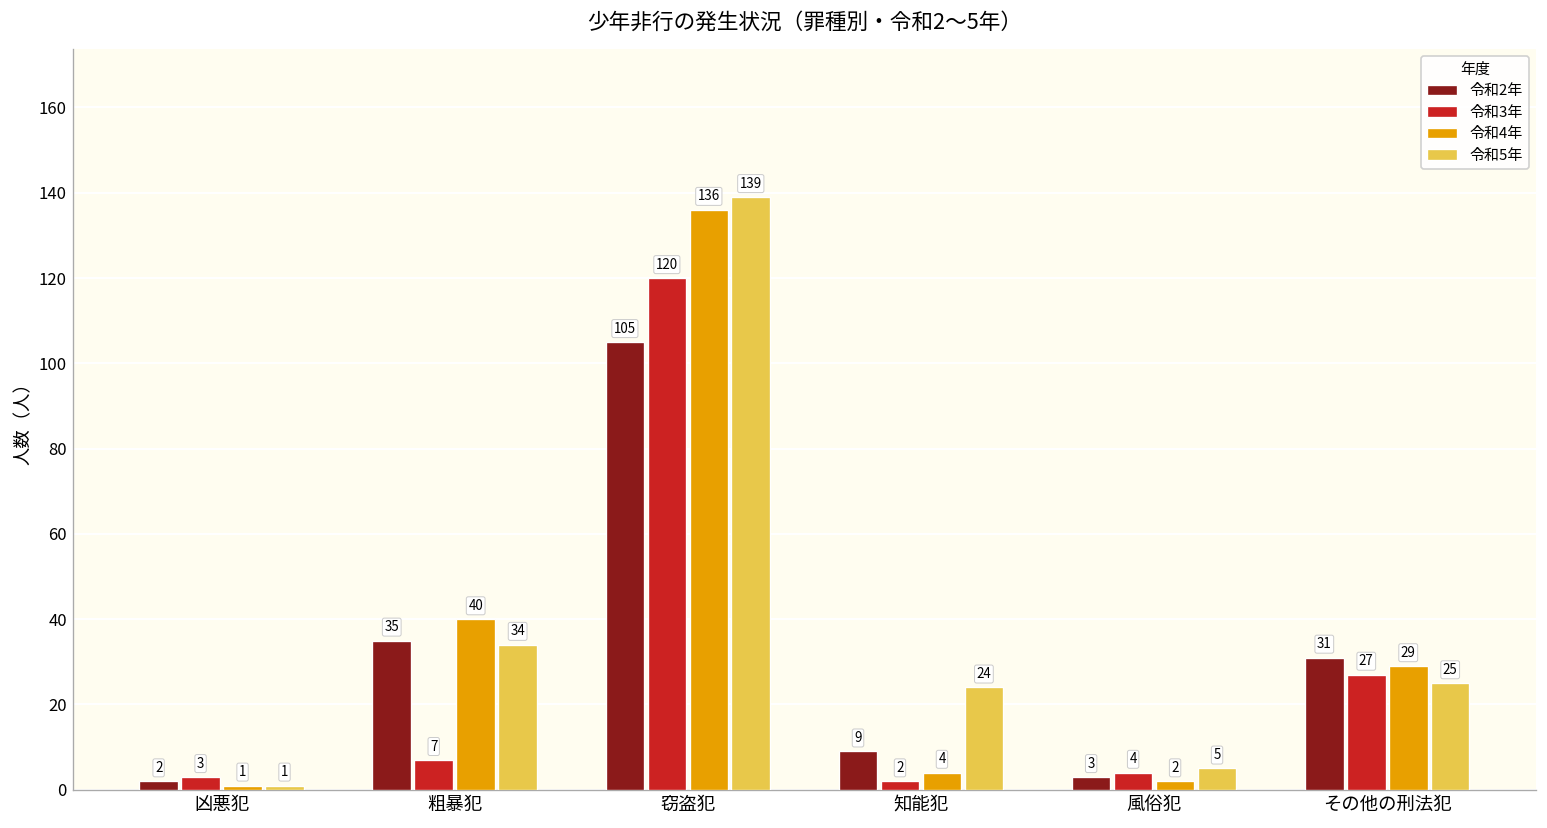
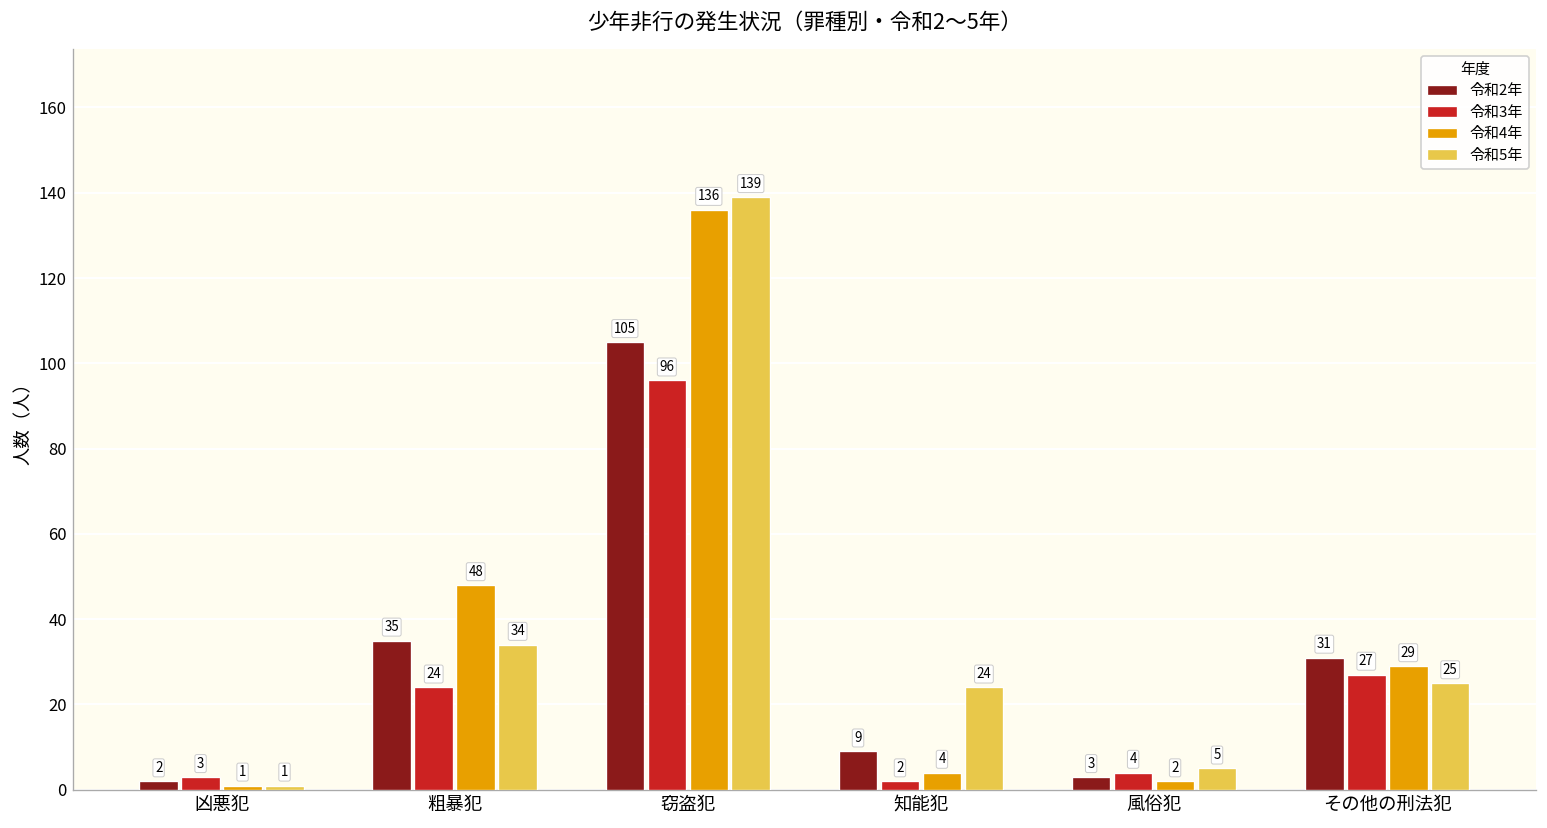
令和3年, 粗暴犯: 7 -> 24
令和4年, 粗暴犯: 40 -> 48
令和3年, 窃盗犯: 120 -> 96
